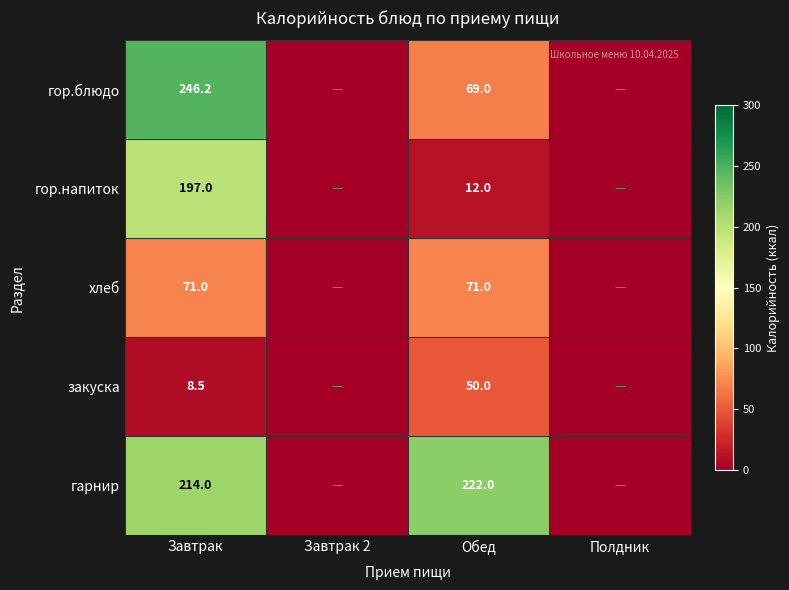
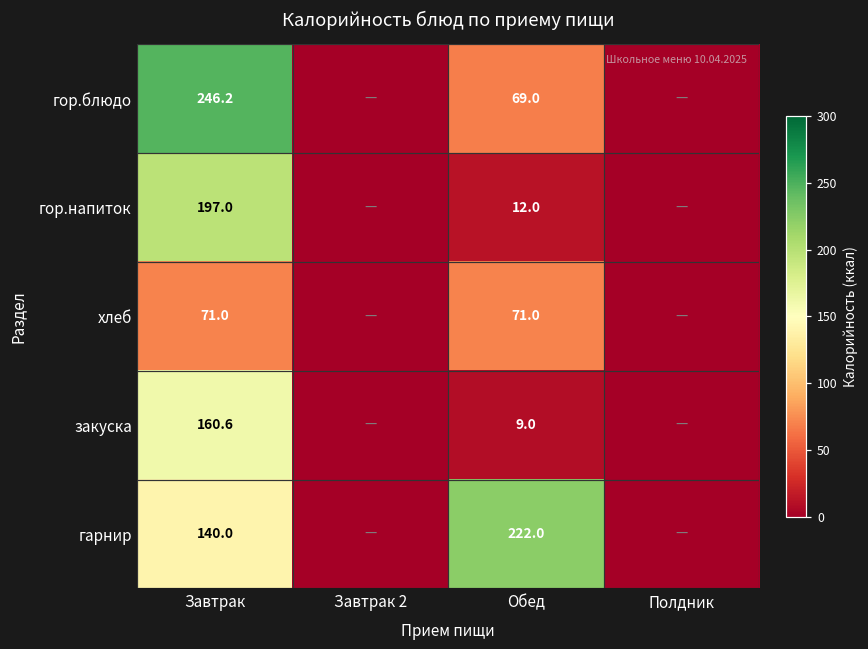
закуска, Завтрак: 8.5 -> 160.6
закуска, Обед: 50.0 -> 9.0
гарнир, Завтрак: 214.0 -> 140.0
